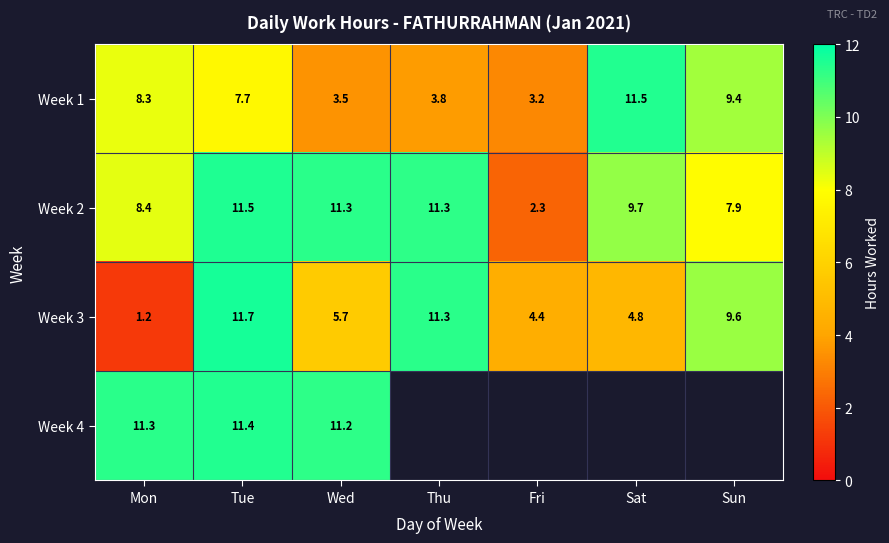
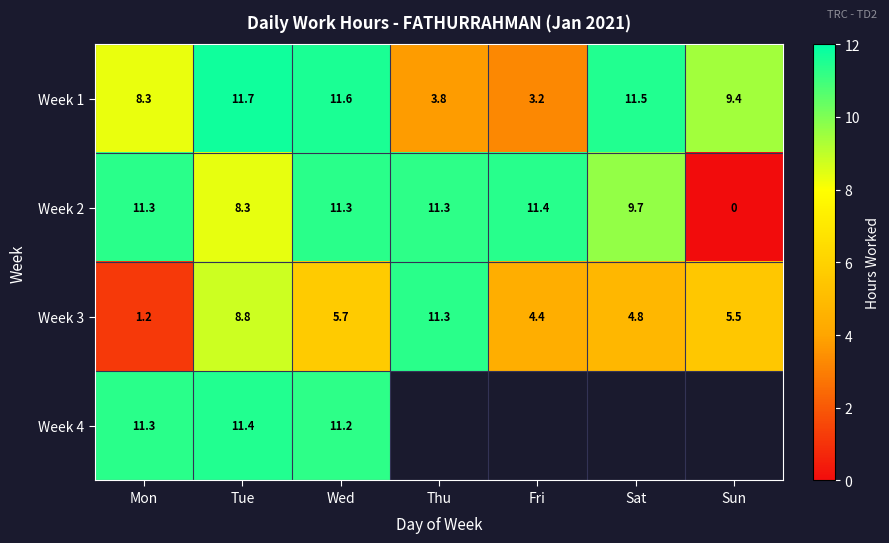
Week 1, Tue: 7.7 -> 11.7
Week 1, Wed: 3.5 -> 11.6
Week 2, Mon: 8.4 -> 11.3
Week 2, Tue: 11.5 -> 8.3
Week 2, Fri: 2.3 -> 11.4
Week 2, Sun: 7.9 -> 0
Week 3, Tue: 11.7 -> 8.8
Week 3, Sun: 9.6 -> 5.5
